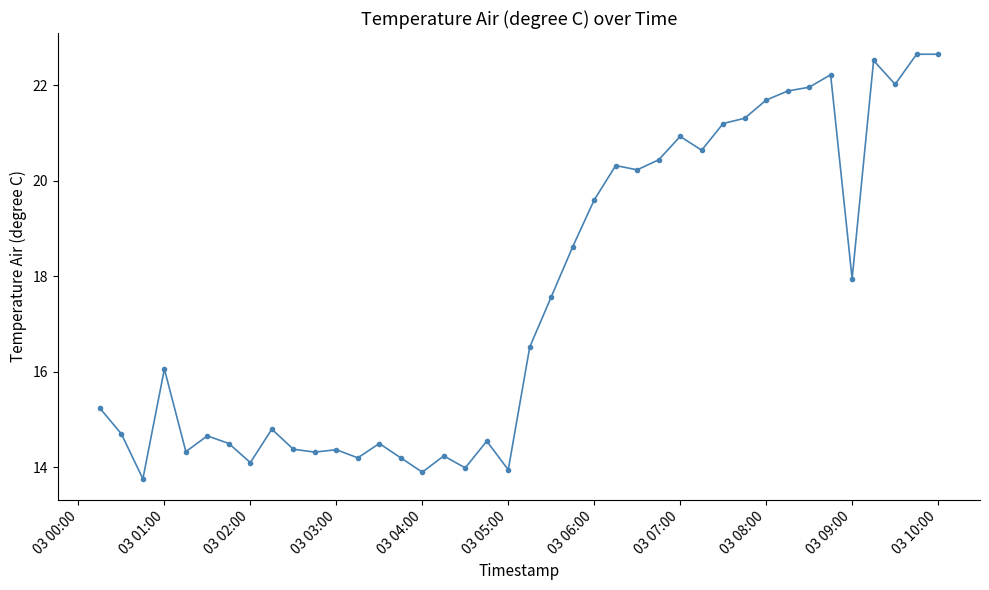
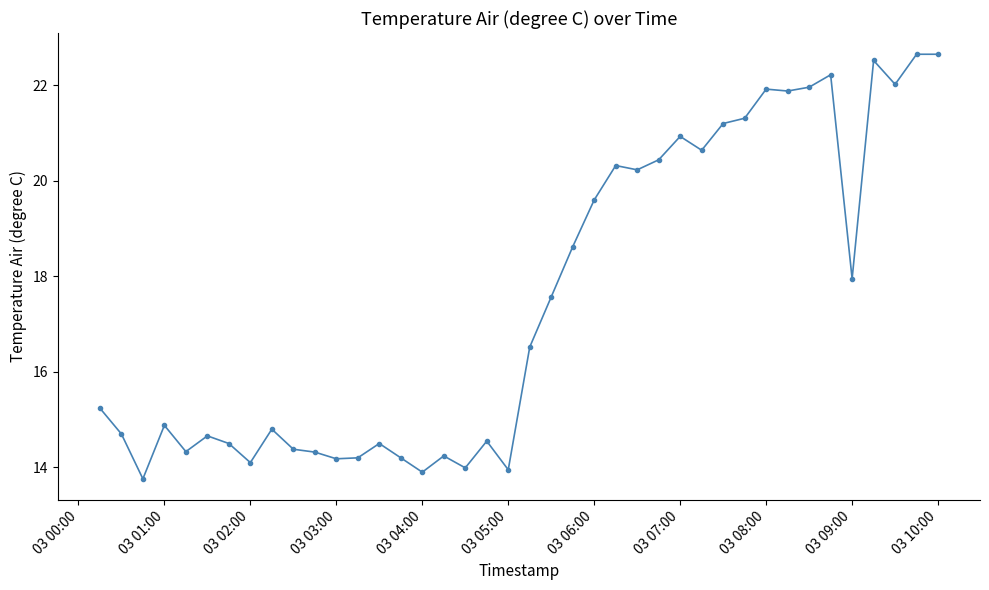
03 01:00: 16.1 -> 14.9
03 03:00: 14.4 -> 14.2
03 08:00: 21.7 -> 21.9
